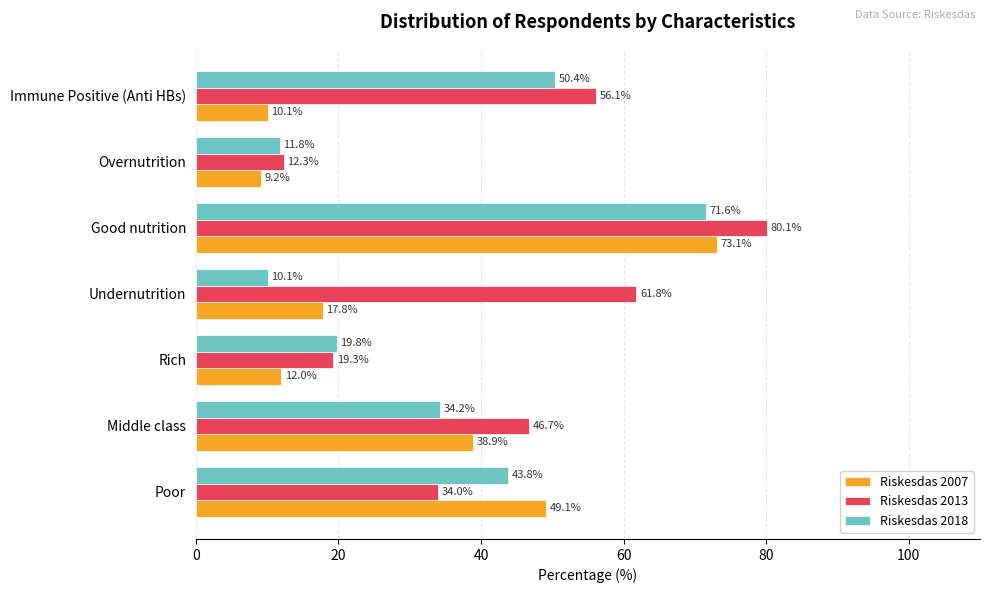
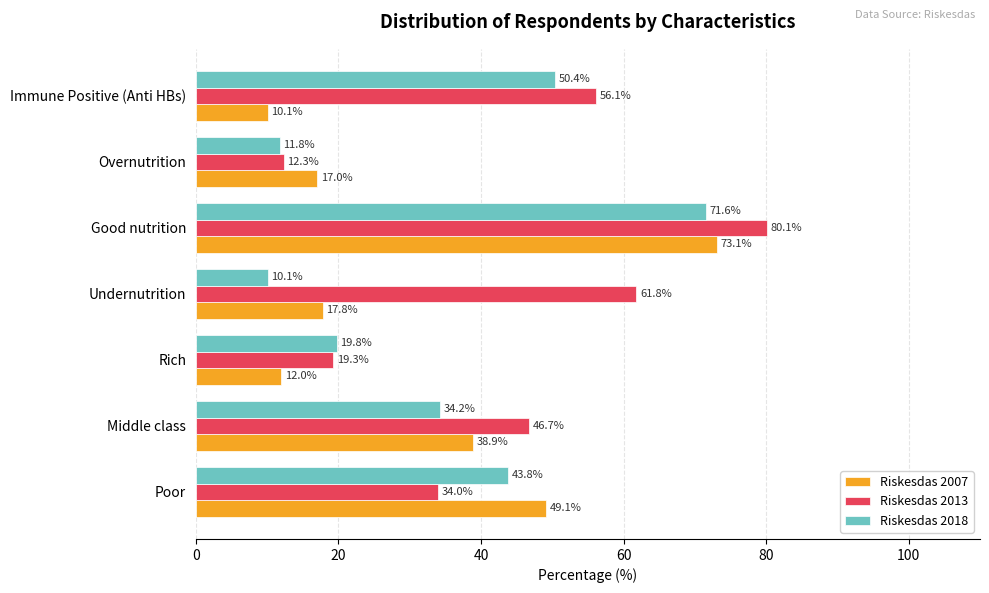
Riskesdas 2007, Overnutrition: 9.2% -> 17.0%
